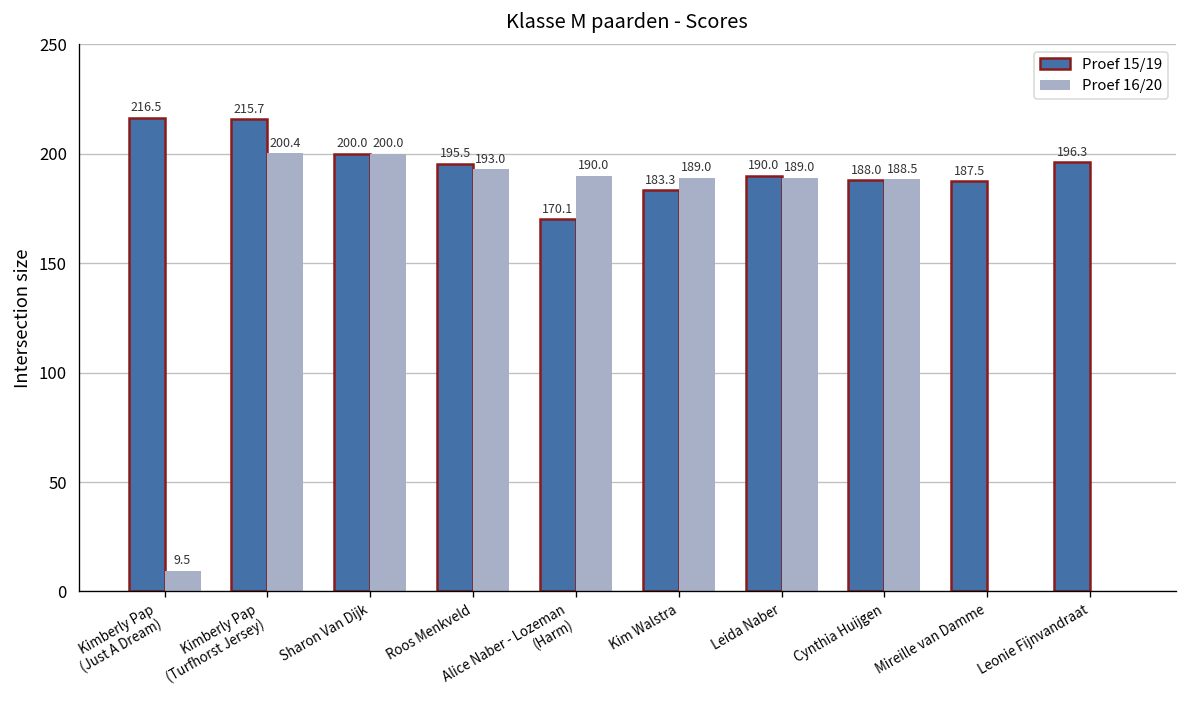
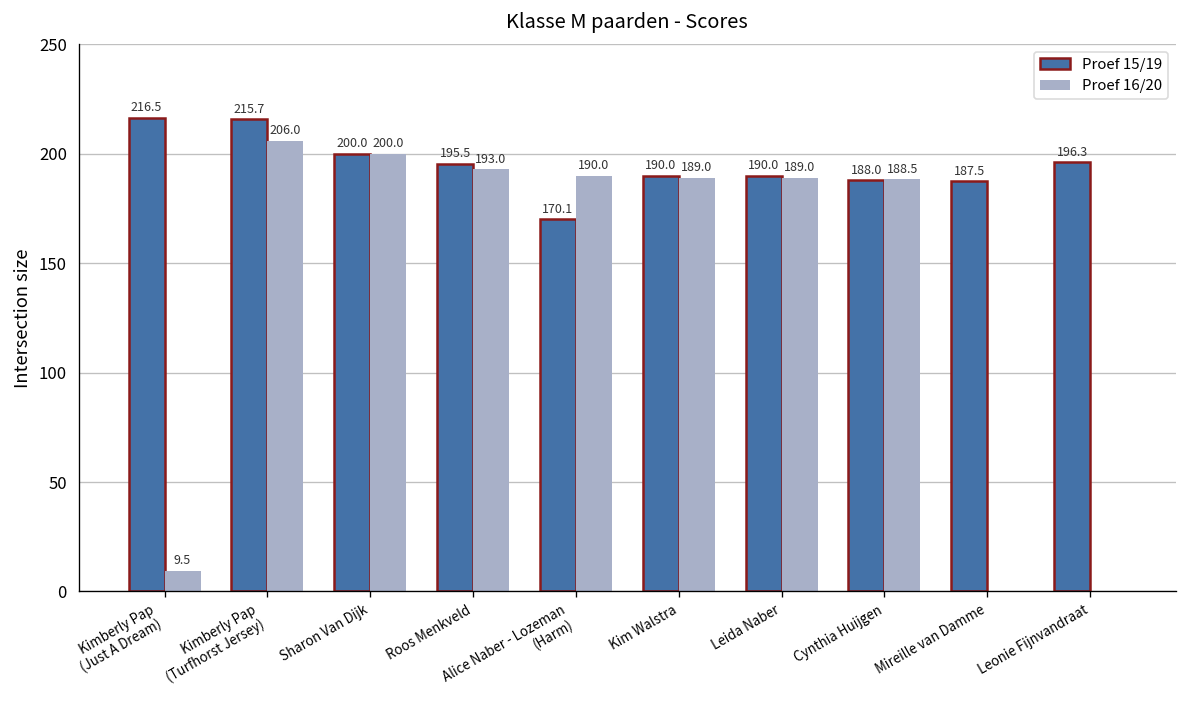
Proef 16/20, Kimberly Pap (Turfhorst Jersey): 200.4 -> 206.0
Proef 15/19, Kim Walstra: 183.3 -> 190.0
